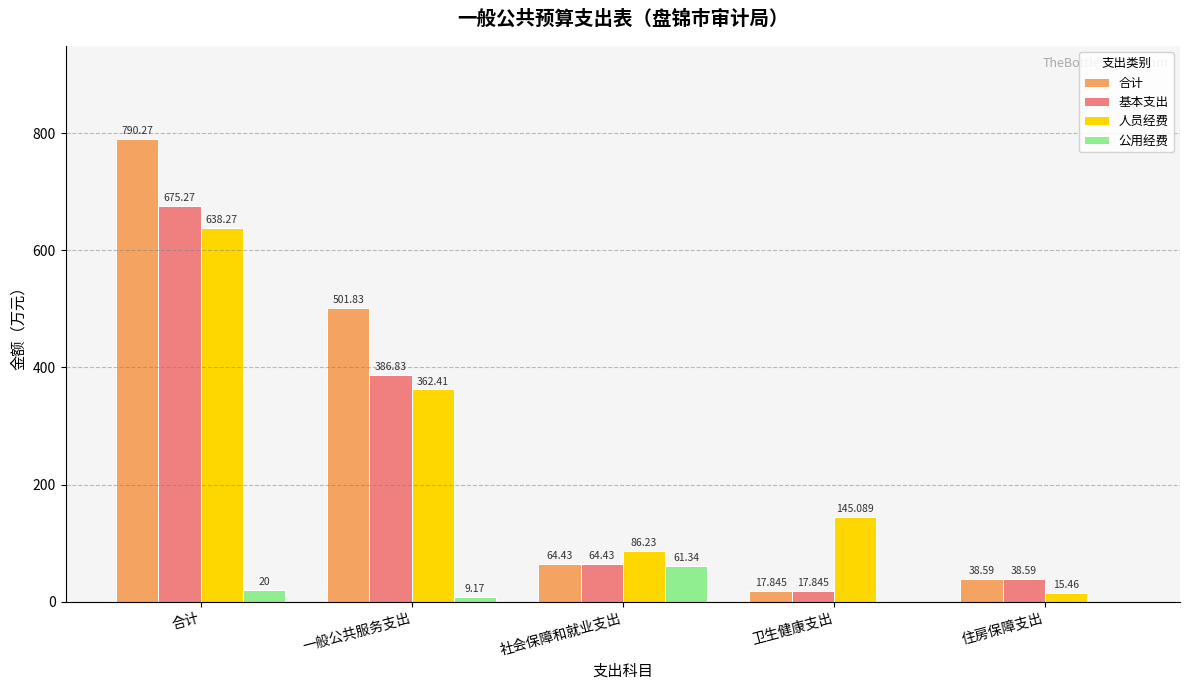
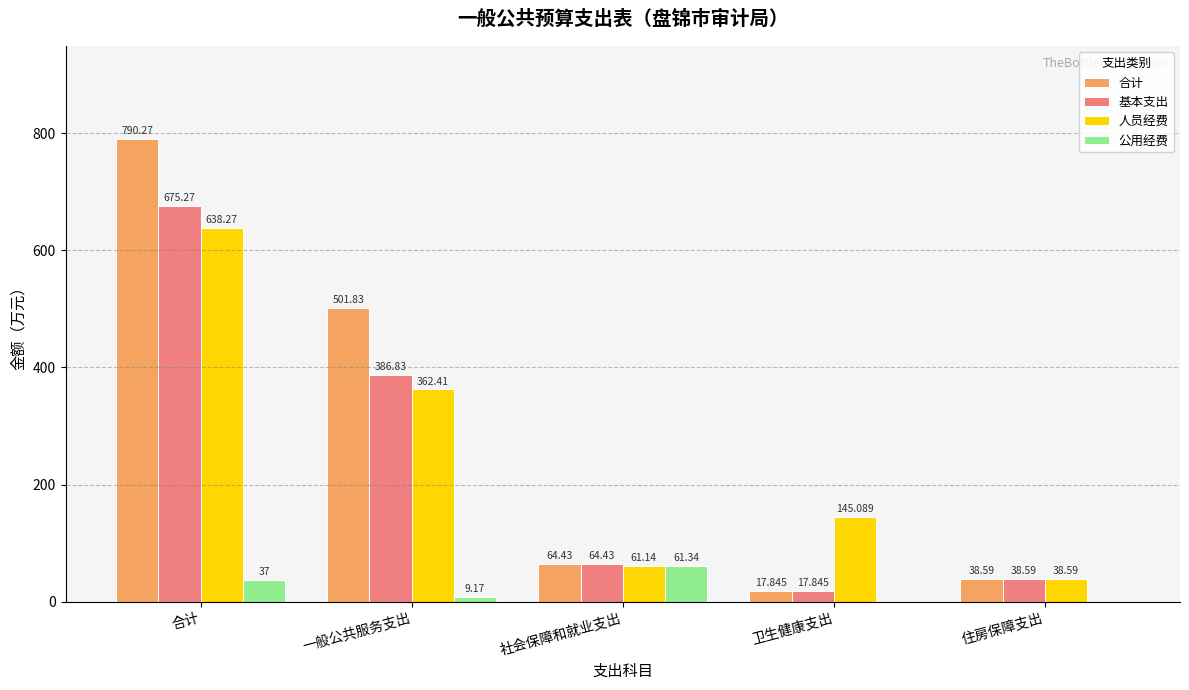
公用经费, 合计: 20 -> 37
人员经费, 社会保障和就业支出: 86.23 -> 61.14
人员经费, 住房保障支出: 15.46 -> 38.59
